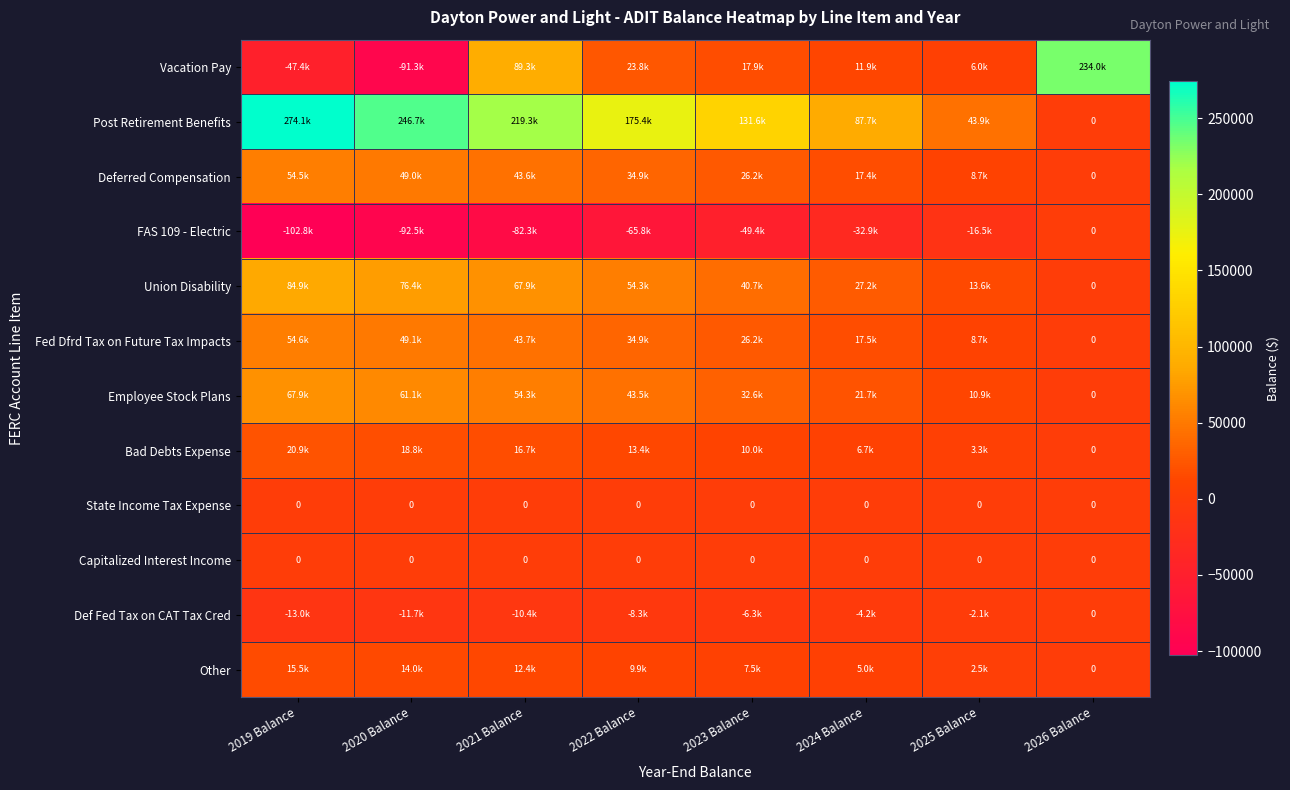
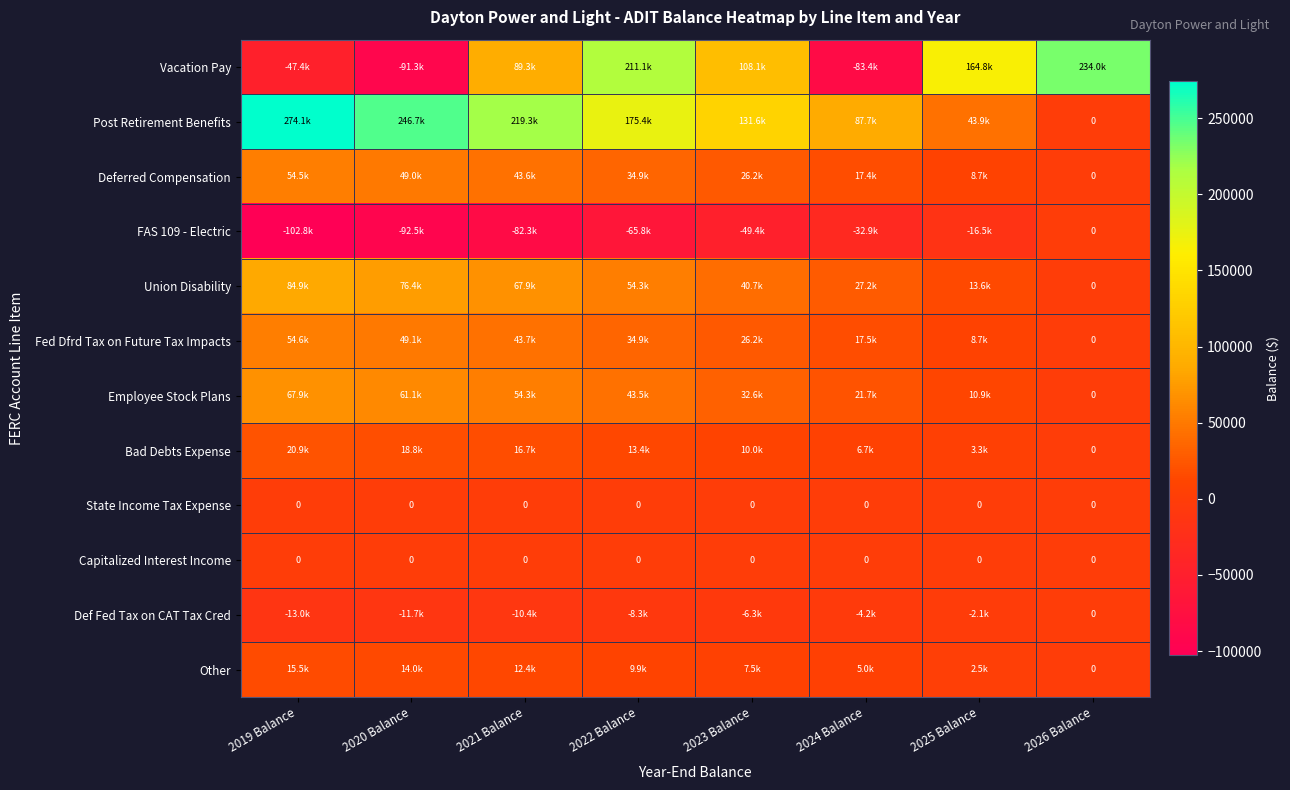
Vacation Pay, 2022 Balance: 23.8k -> 211.1k
Vacation Pay, 2023 Balance: 17.9k -> 108.1k
Vacation Pay, 2024 Balance: 11.9k -> -83.4k
Vacation Pay, 2025 Balance: 6.0k -> 164.8k
